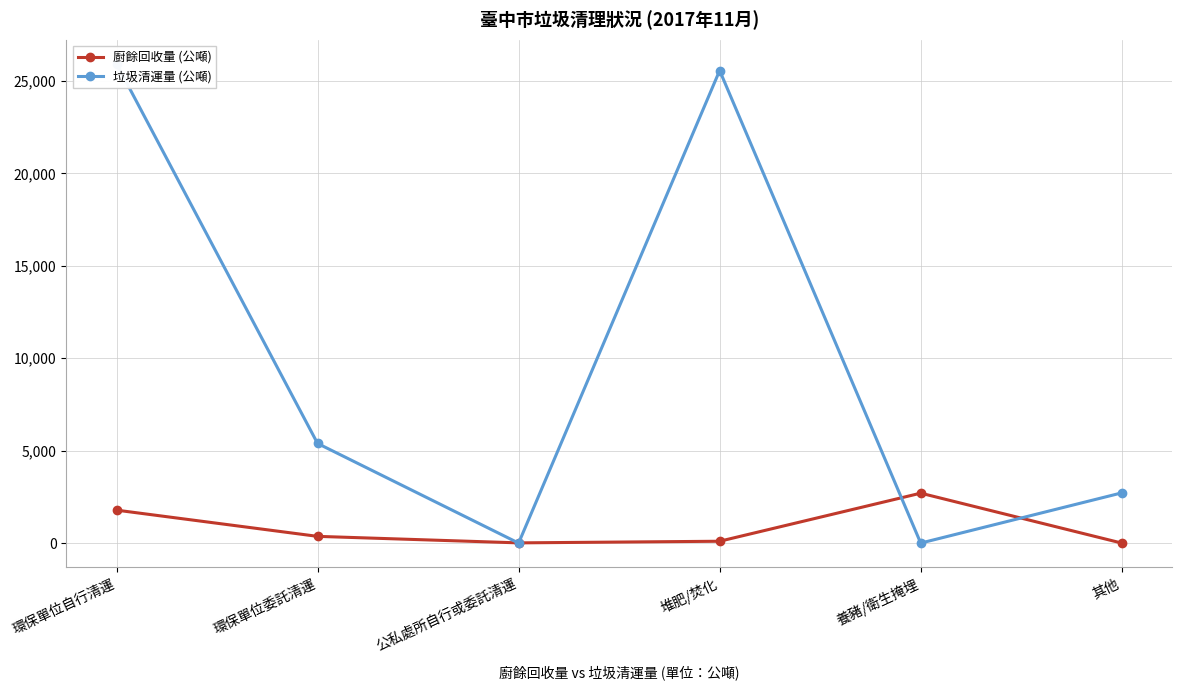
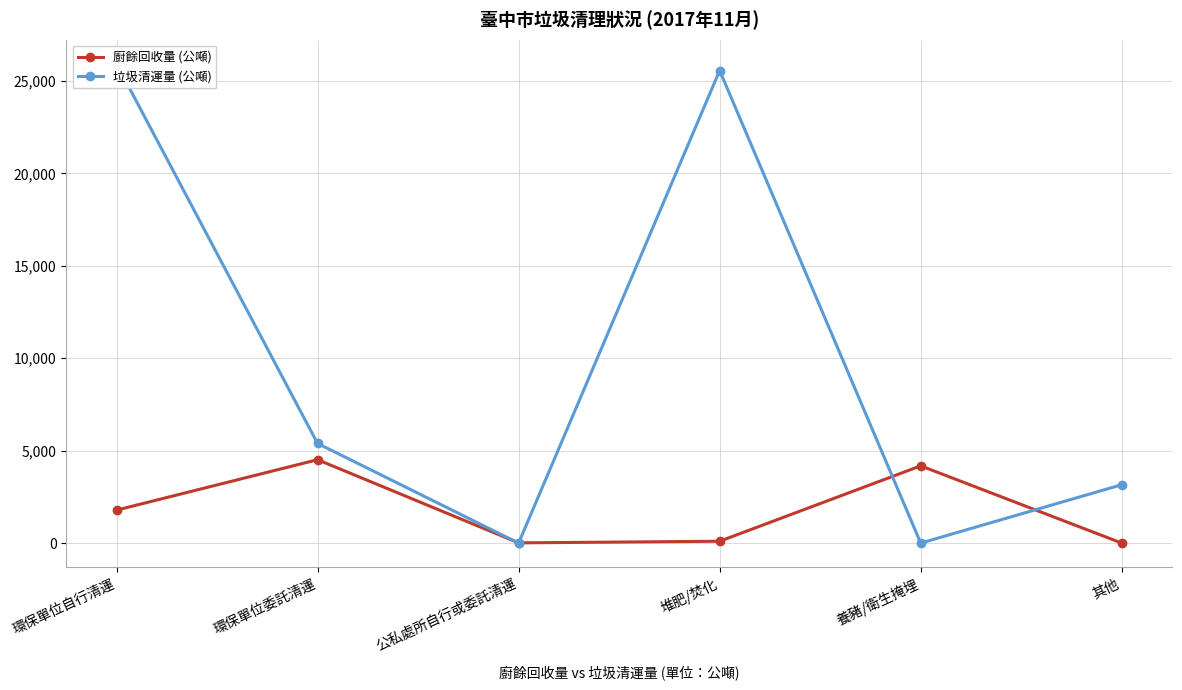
廚餘回收量 (公噸), 環保單位委託清運: 400 -> 4,500
廚餘回收量 (公噸), 養豬/衛生掩埋: 2,700 -> 4,200
垃圾清運量 (公噸), 其他: 2,700 -> 3,200
